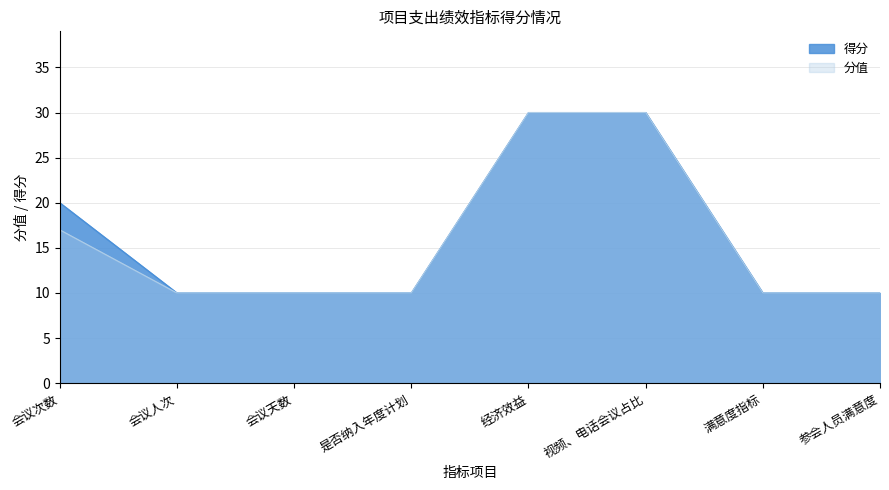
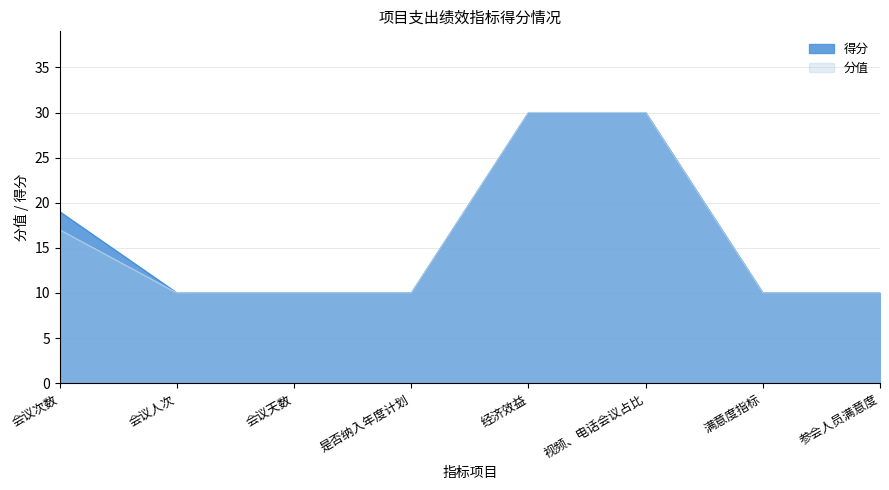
得分, 会议次数: 20 -> 19
